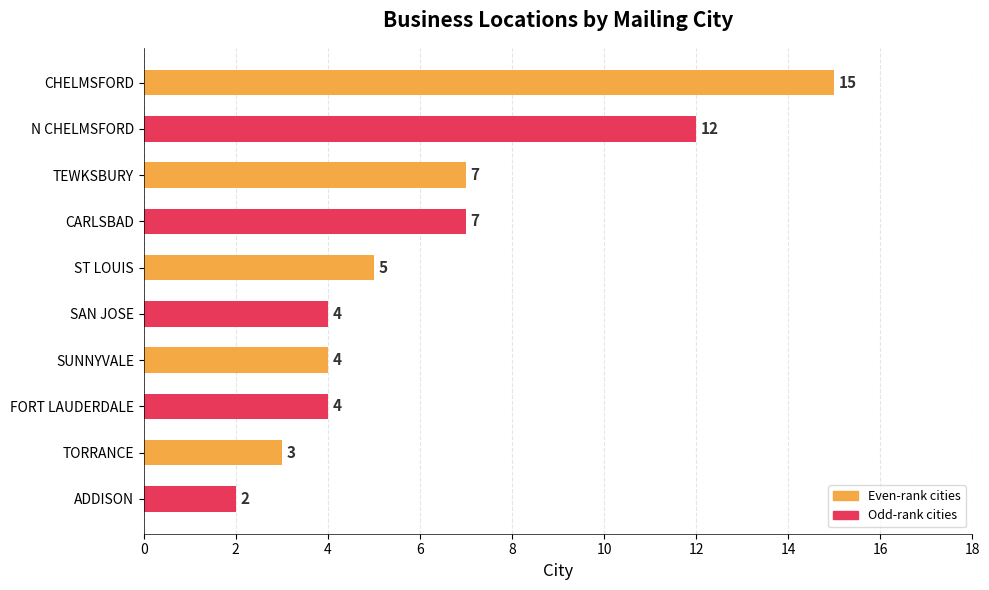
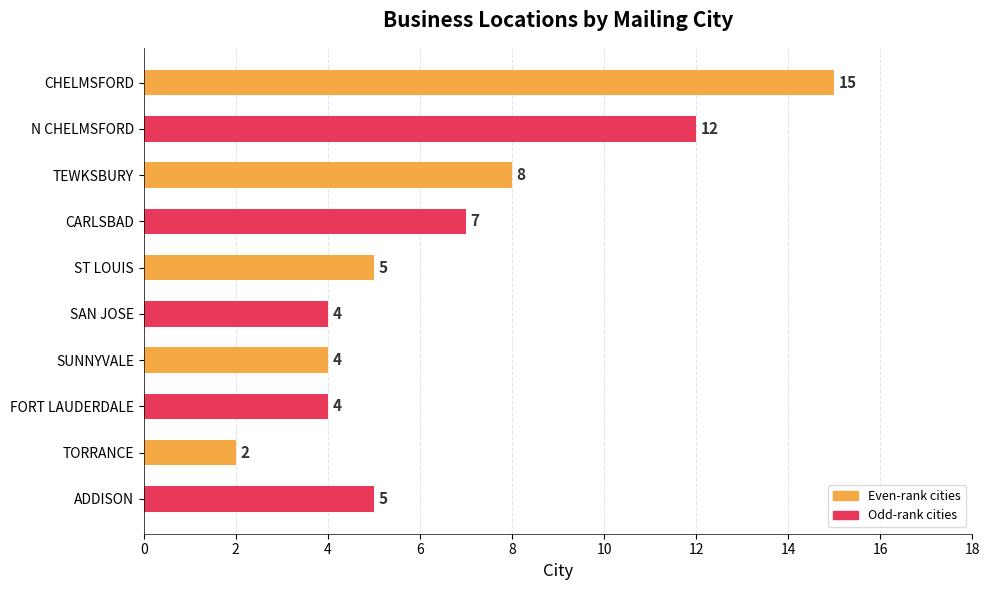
TEWKSBURY: 7 -> 8
TORRANCE: 3 -> 2
ADDISON: 2 -> 5
